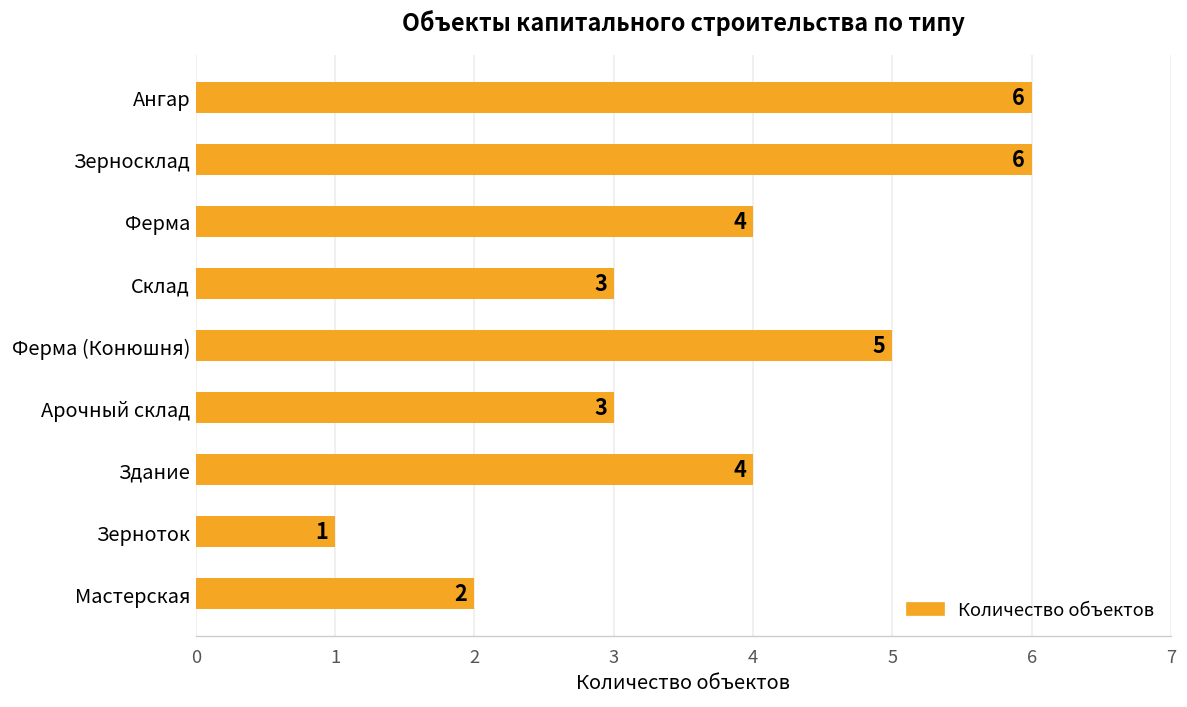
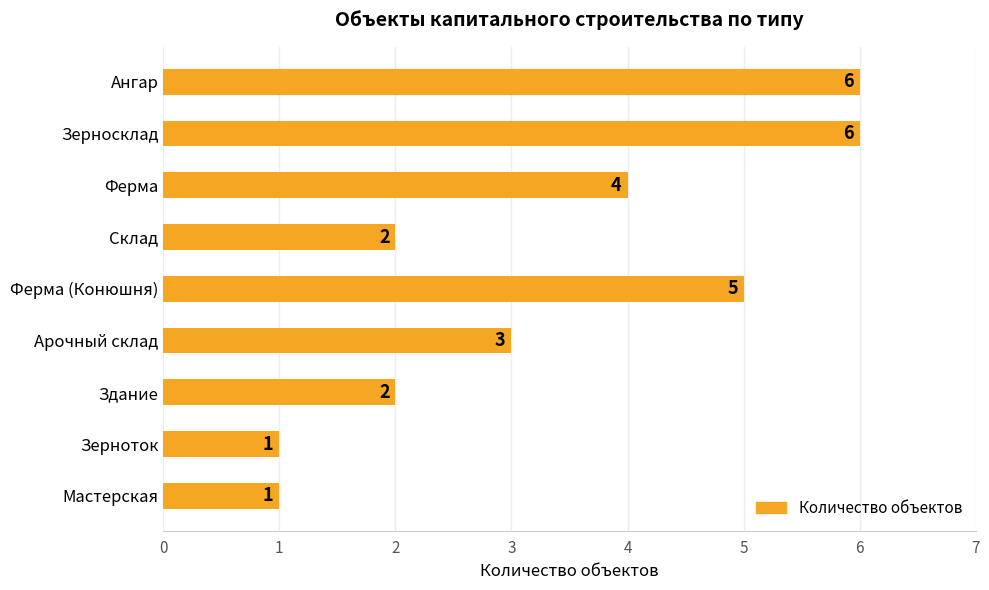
Склад: 3 -> 2
Здание: 4 -> 2
Мастерская: 2 -> 1
